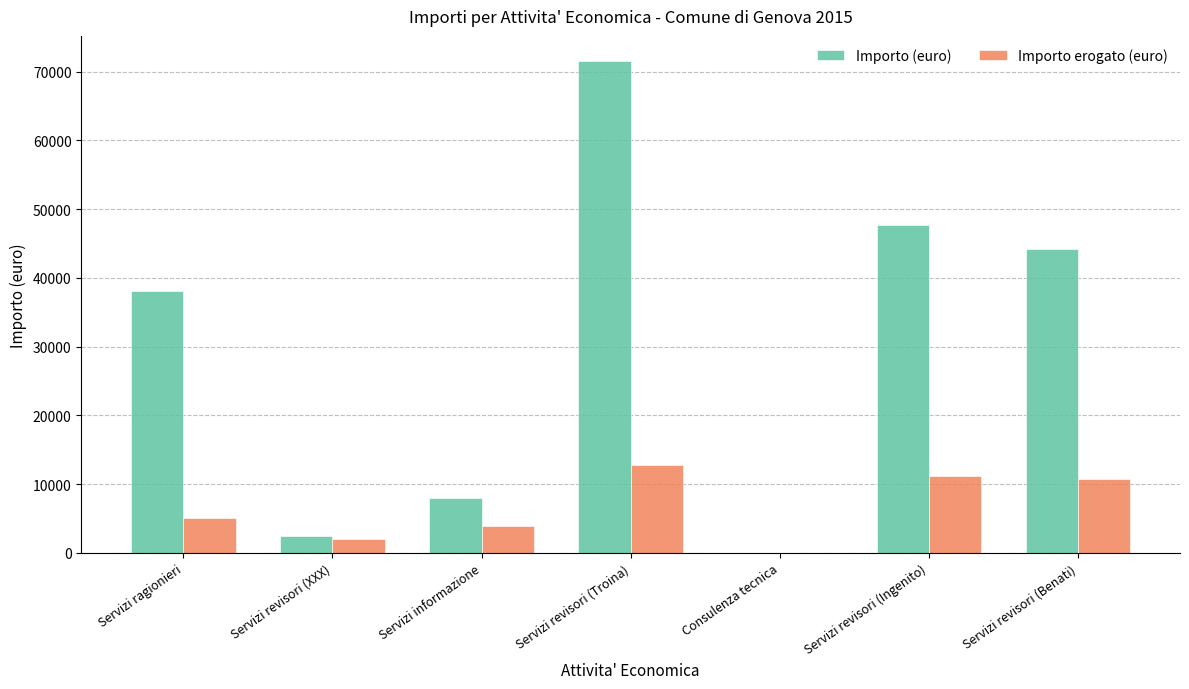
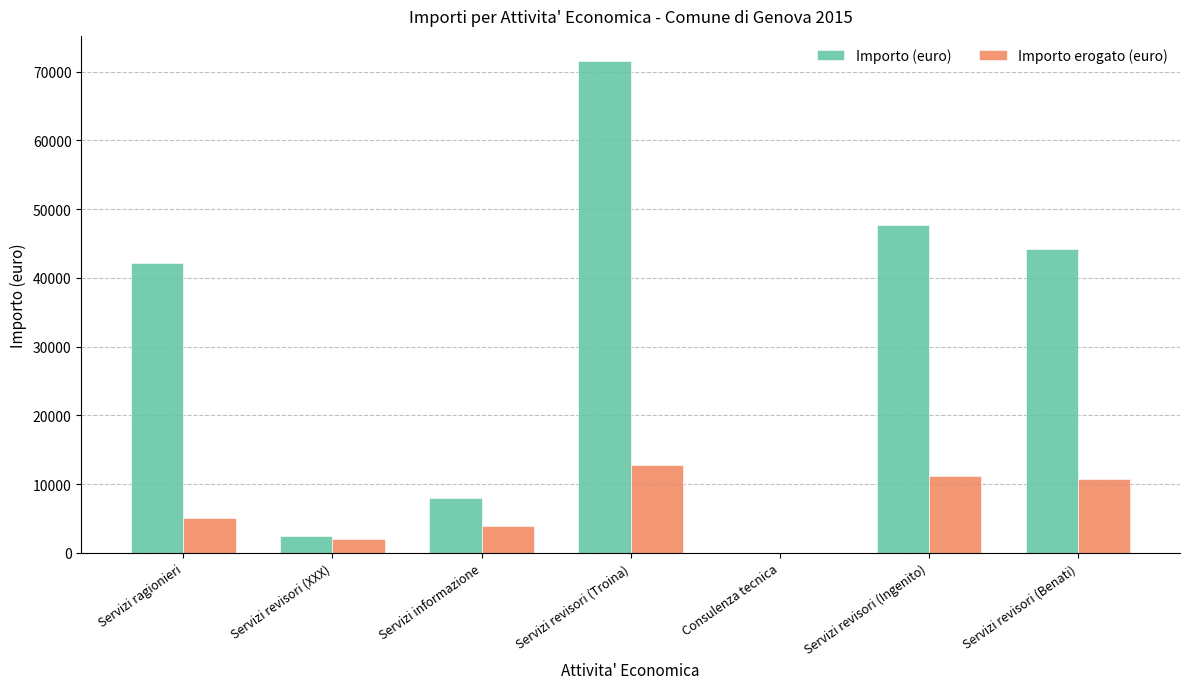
Importo (euro), Servizi ragionieri: 38000 -> 42000
